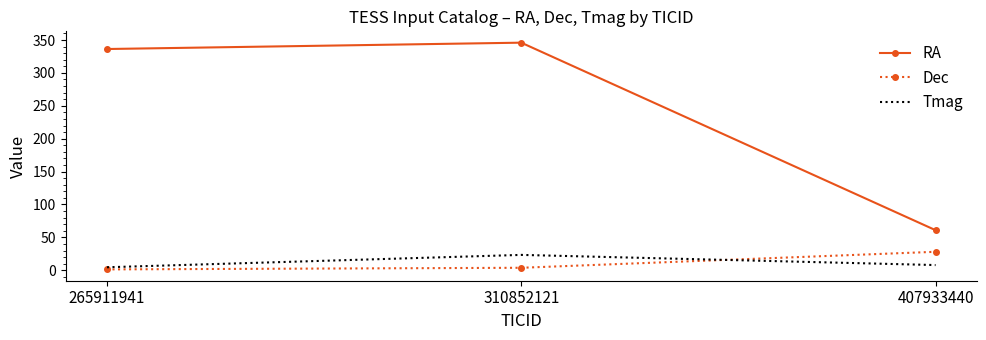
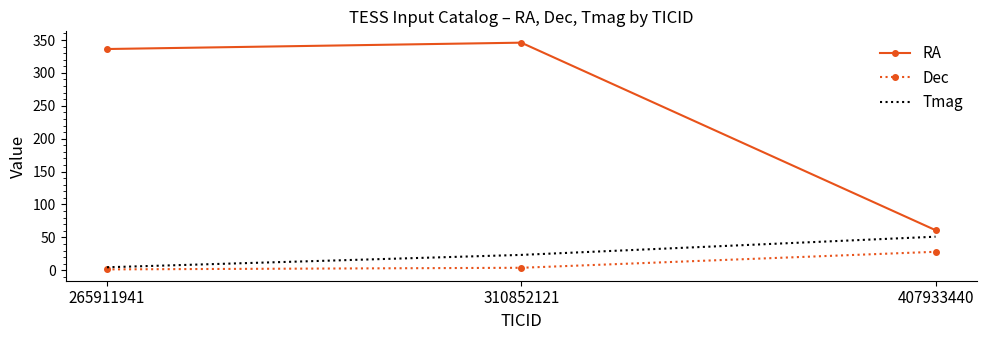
Tmag, 407933440: 10 -> 50
